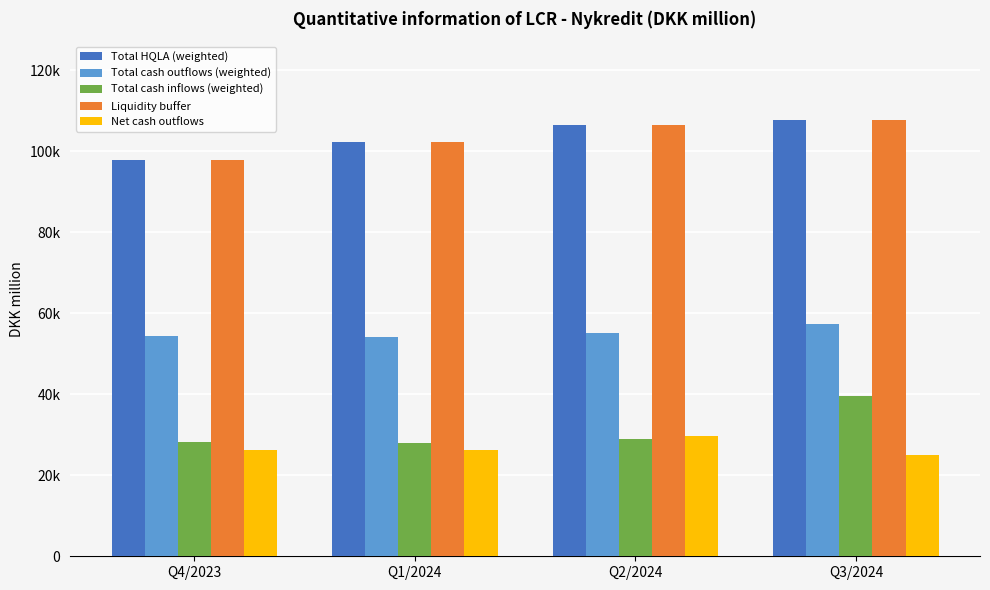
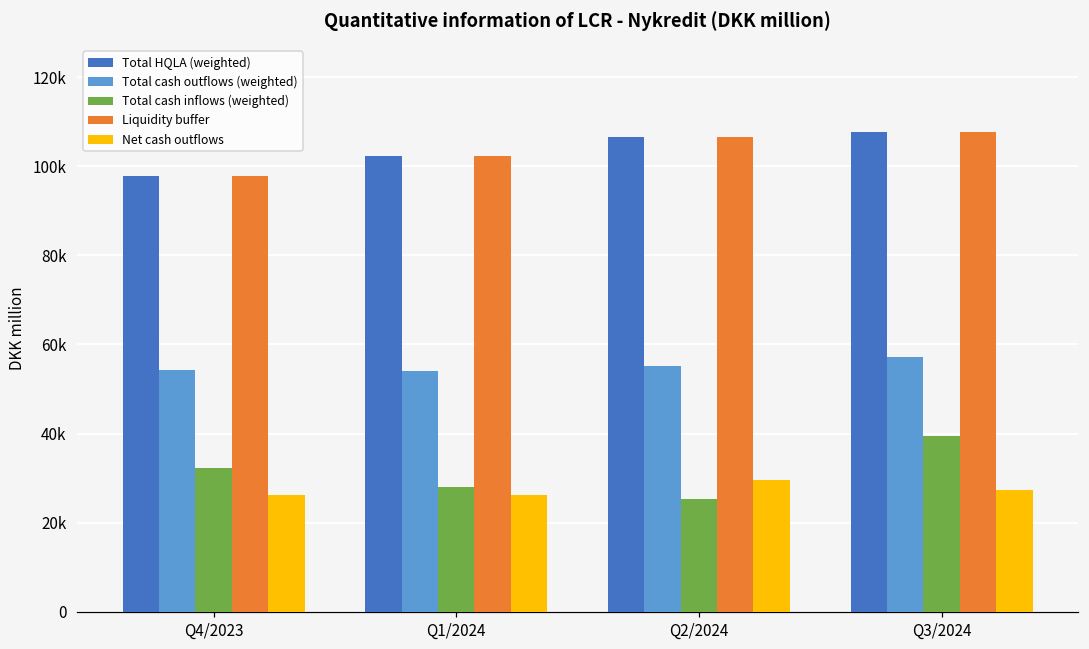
Total cash inflows (weighted), Q4/2023: 28000 -> 32000
Total cash inflows (weighted), Q2/2024: 29000 -> 25000
Net cash outflows, Q3/2024: 25000 -> 27000
